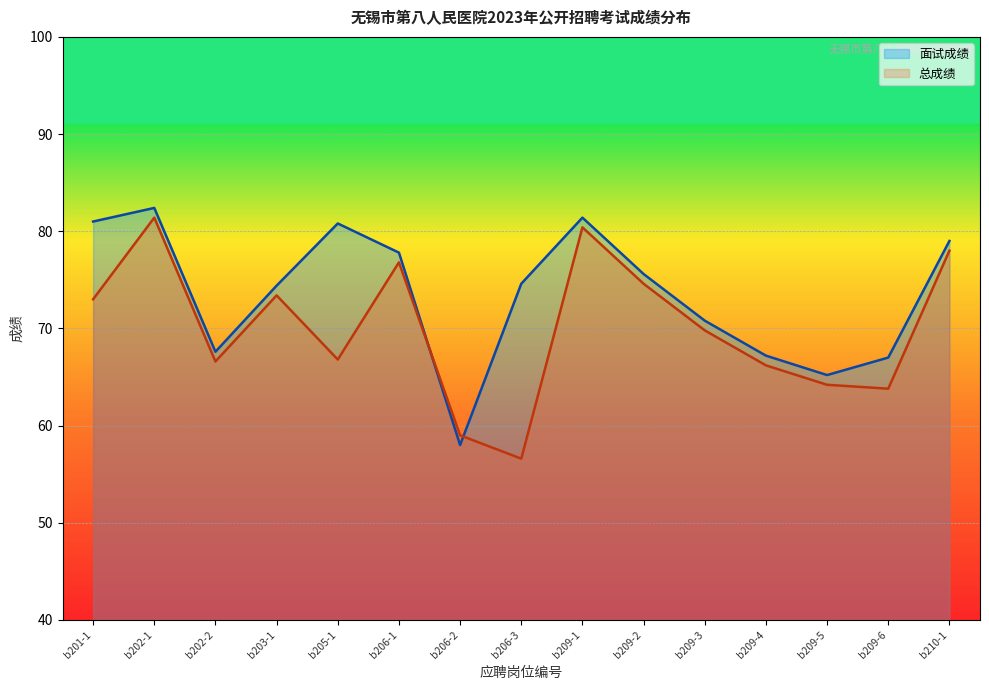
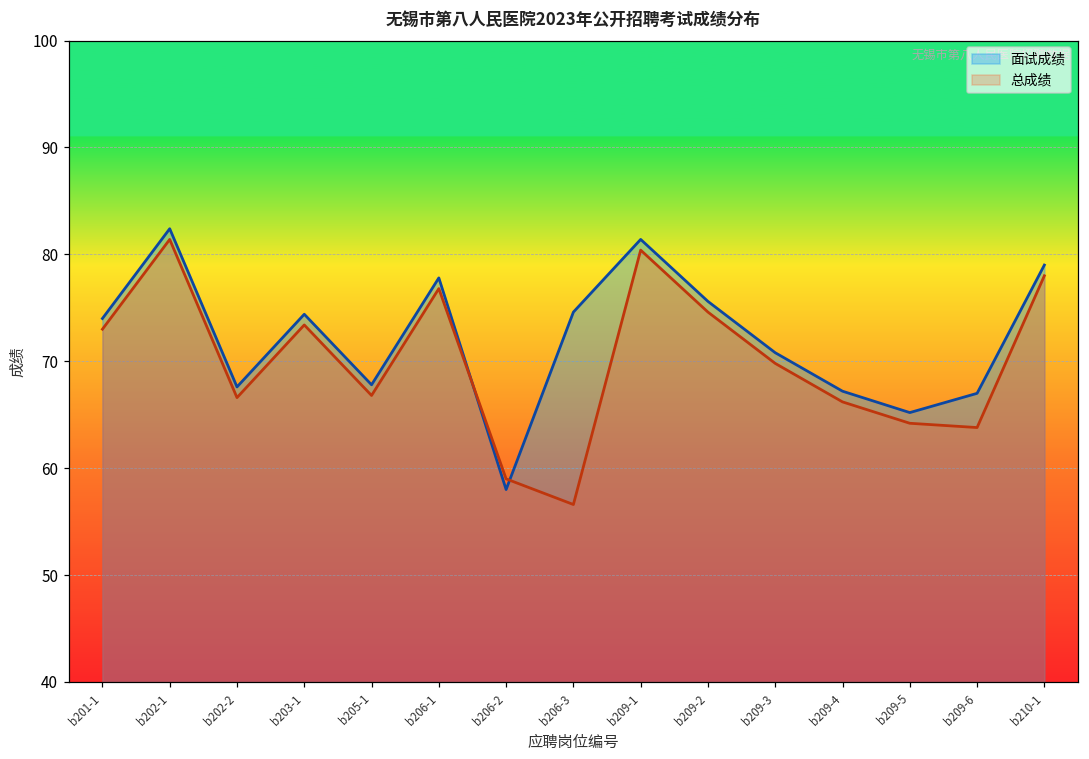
面试成绩, b201-1: 81 -> 74
面试成绩, b205-1: 81 -> 68
